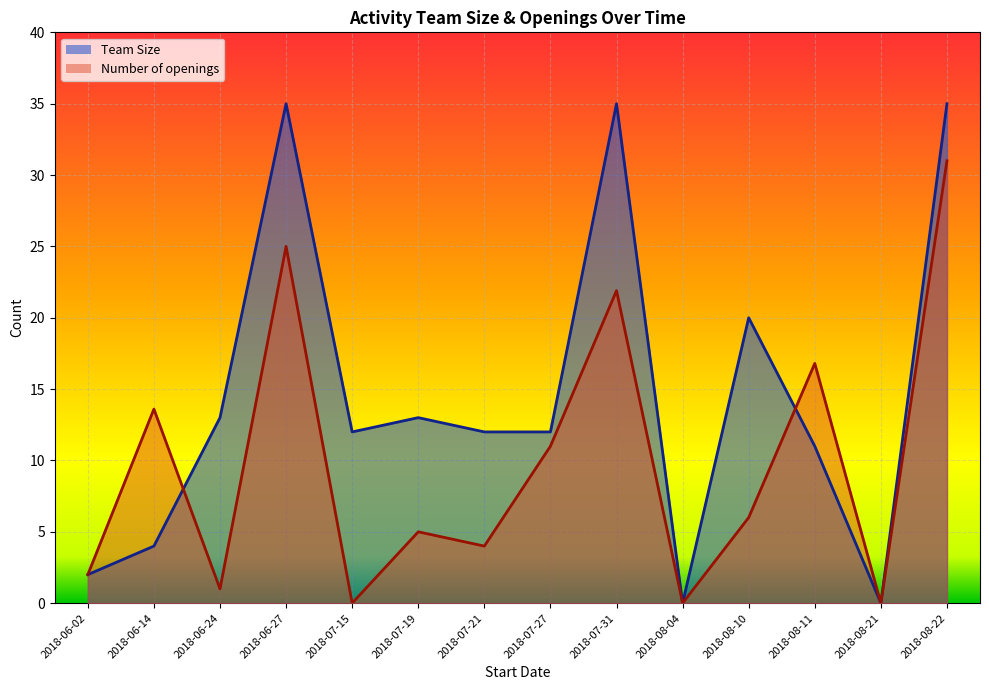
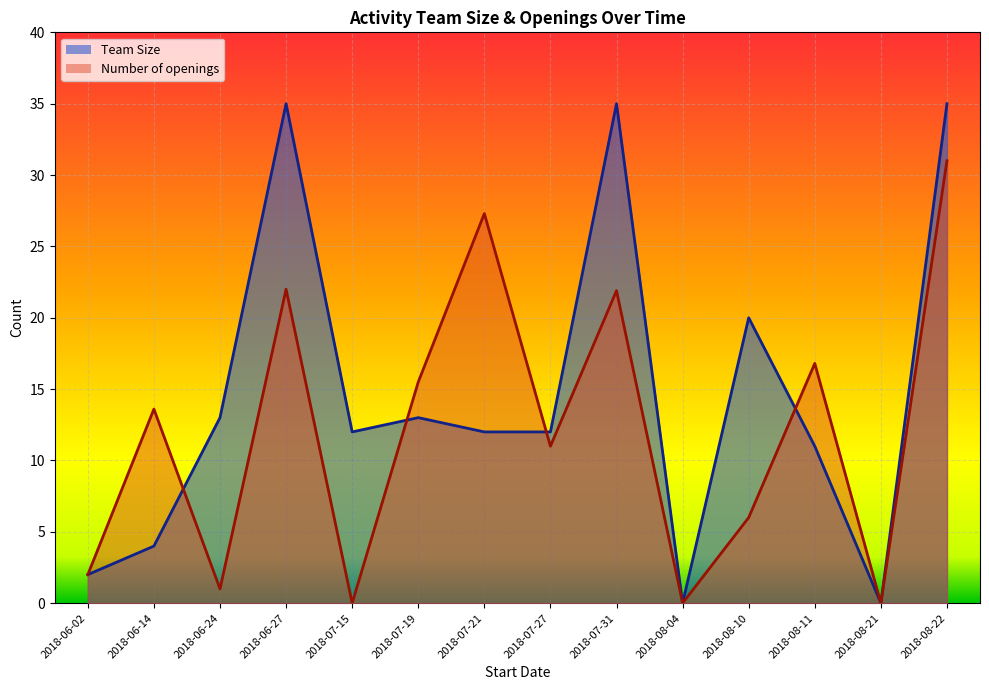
Number of openings, 2018-06-27: 25 -> 22
Number of openings, 2018-07-19: 5.0 -> 15.5
Number of openings, 2018-07-21: 4.0 -> 27.3
